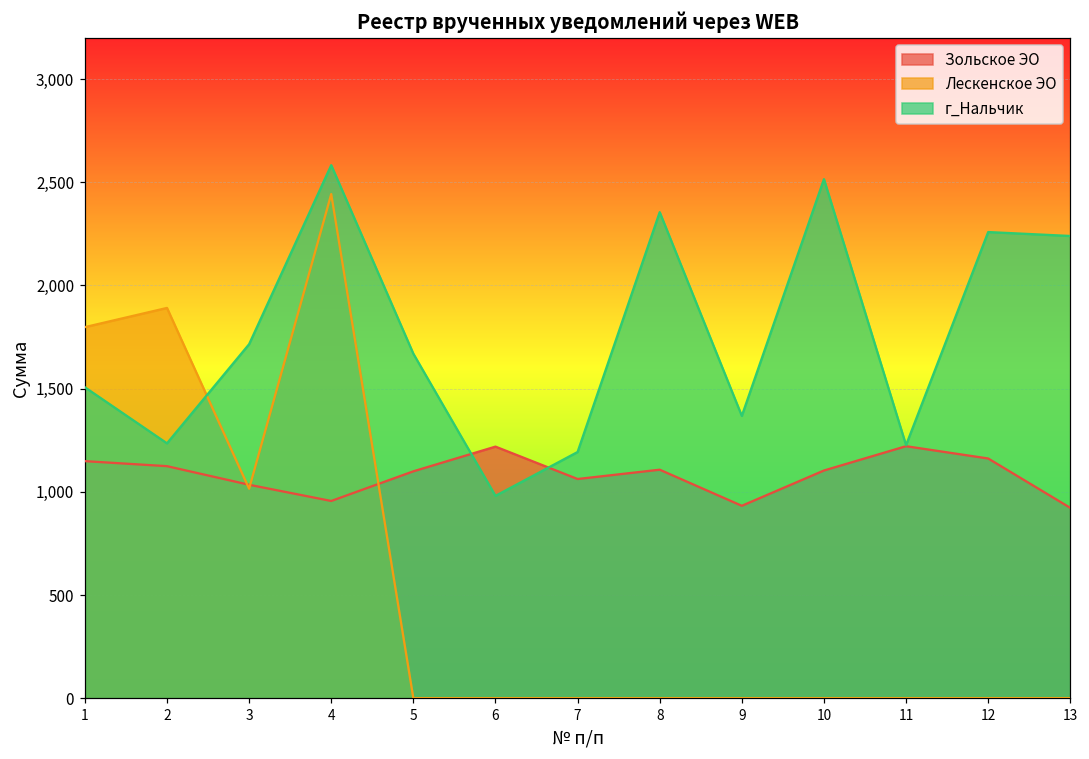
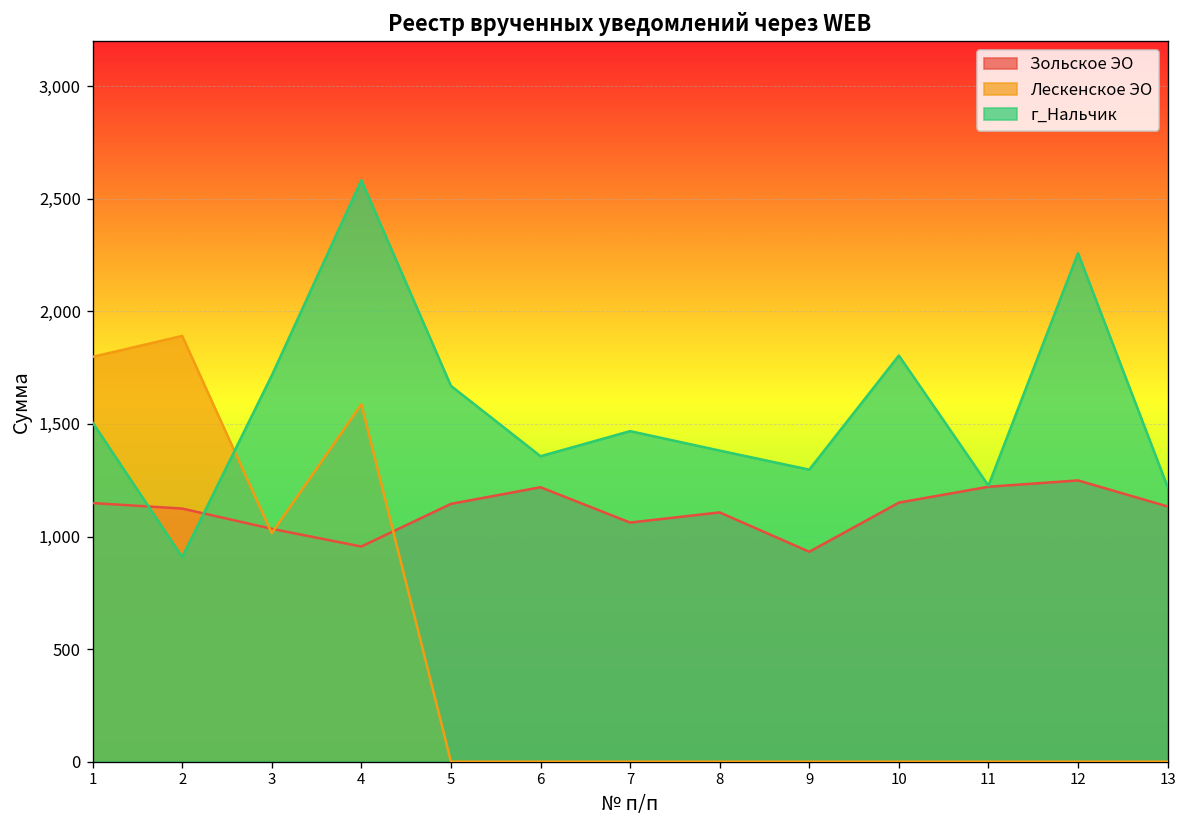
г_Нальчик, 2: 1,230 -> 910
Лескенское ЭО, 4: 2,440 -> 1,590
Зольское ЭО, 5: 1,100 -> 1,150
г_Нальчик, 6: 980 -> 1,360
г_Нальчик, 7: 1,190 -> 1,470
г_Нальчик, 8: 2,350 -> 1,380
г_Нальчик, 9: 1,370 -> 1,300
Зольское ЭО, 10: 1,100 -> 1,150
г_Нальчик, 10: 2,510 -> 1,800
Зольское ЭО, 12: 1,160 -> 1,250
Зольское ЭО, 13: 920 -> 1,130
г_Нальчик, 13: 2,240 -> 1,220
